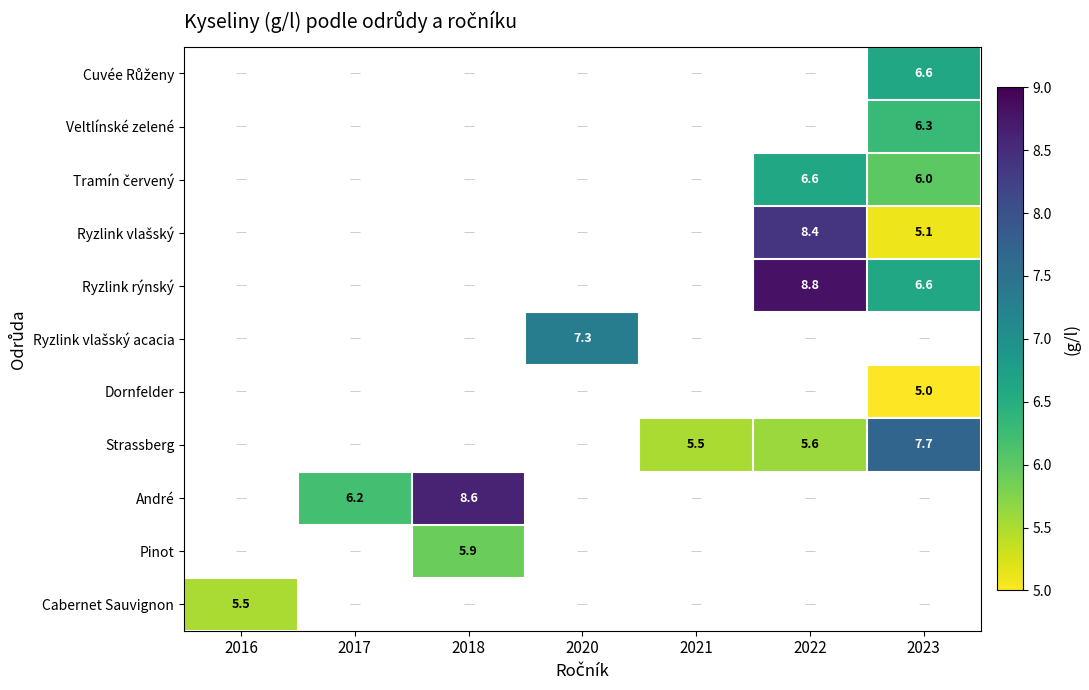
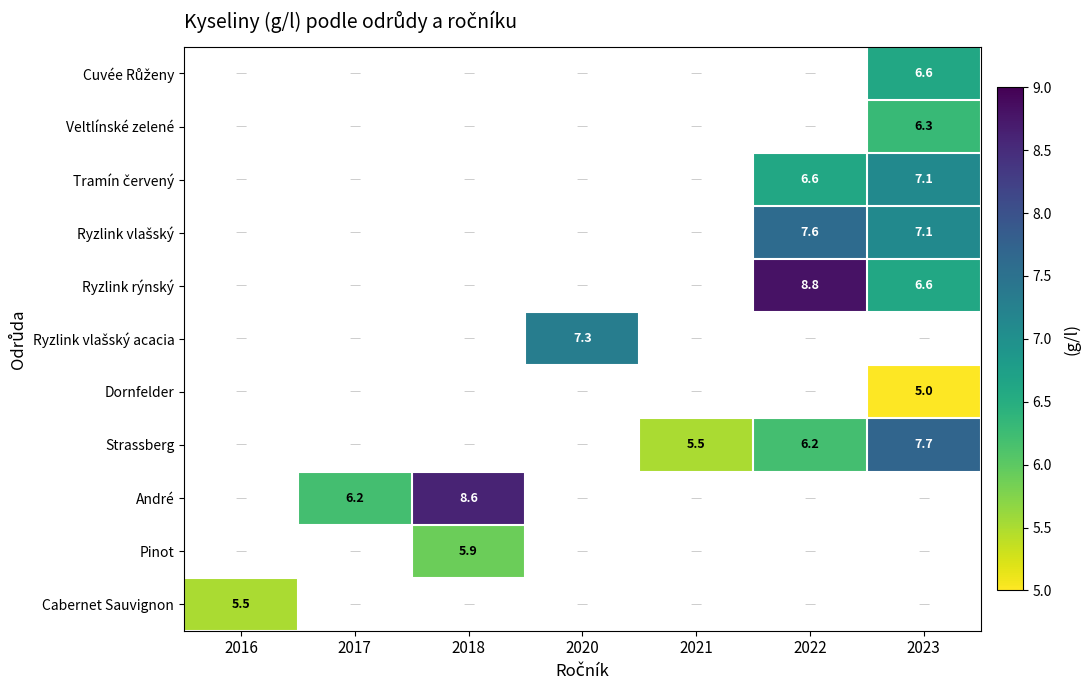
Tramín červený, 2023: 6.0 -> 7.1
Ryzlink vlašský, 2022: 8.4 -> 7.6
Ryzlink vlašský, 2023: 5.1 -> 7.1
Strassberg, 2022: 5.6 -> 6.2
